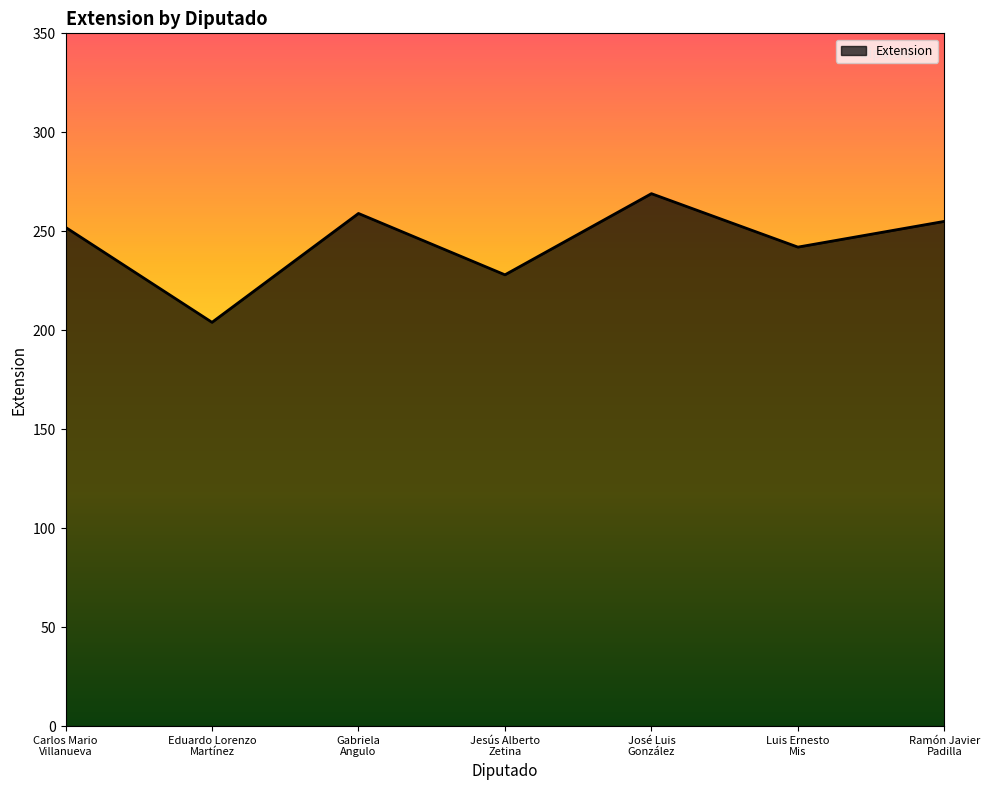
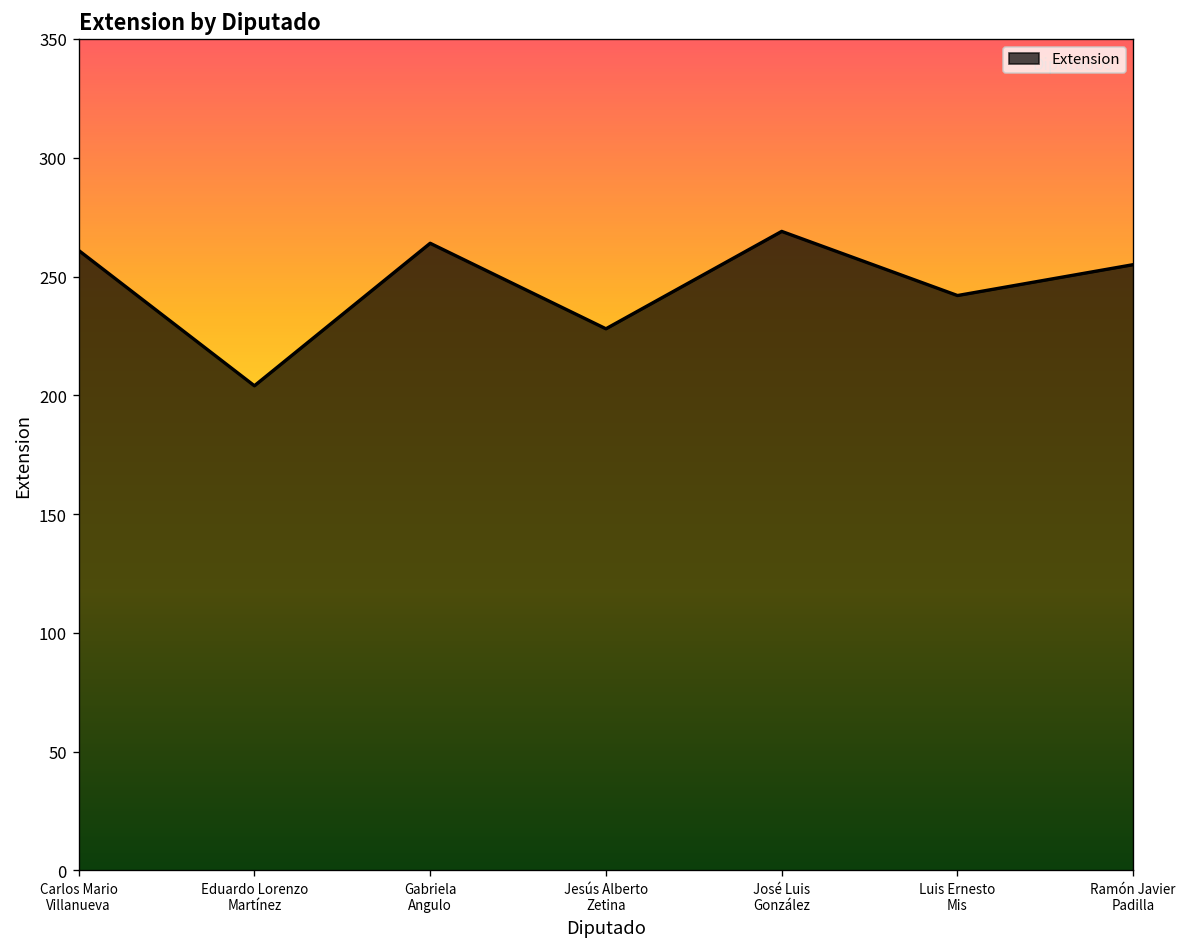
Carlos Mario Villanueva: 252 -> 261
Gabriela Angulo: 259 -> 264
